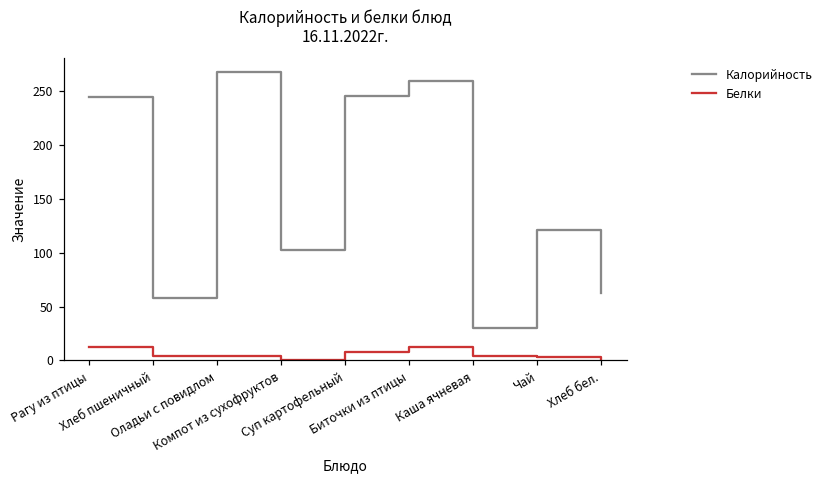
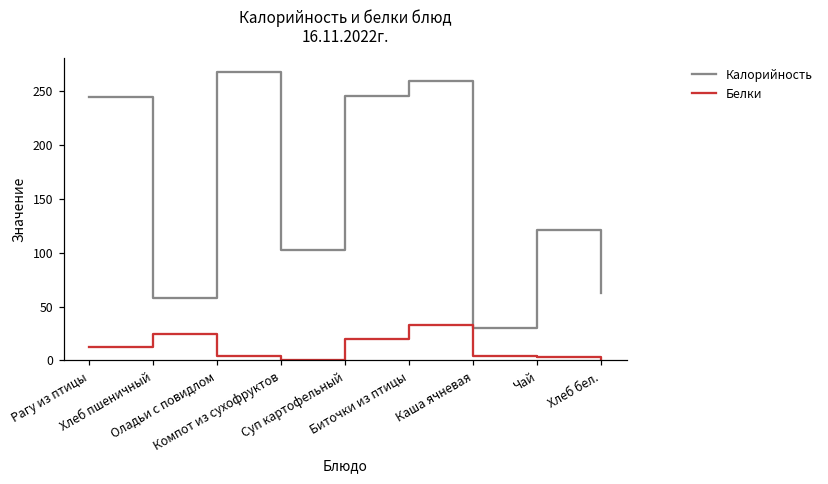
Белки, Хлеб пшеничный: 0 -> 20
Белки, Суп картофельный: 10 -> 20
Белки, Биточки из птицы: 10 -> 30
